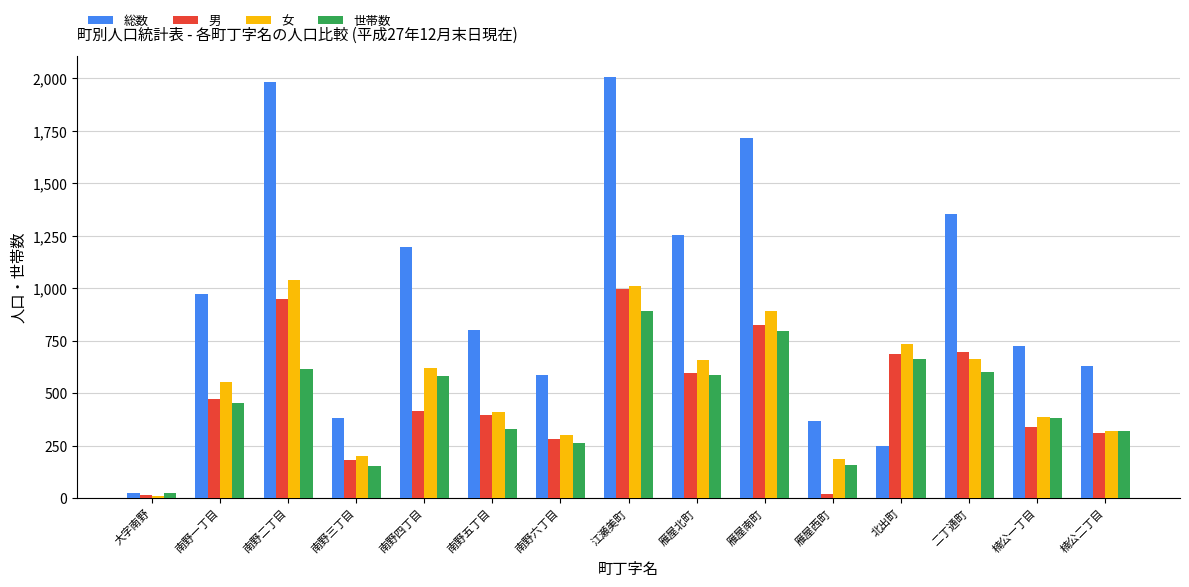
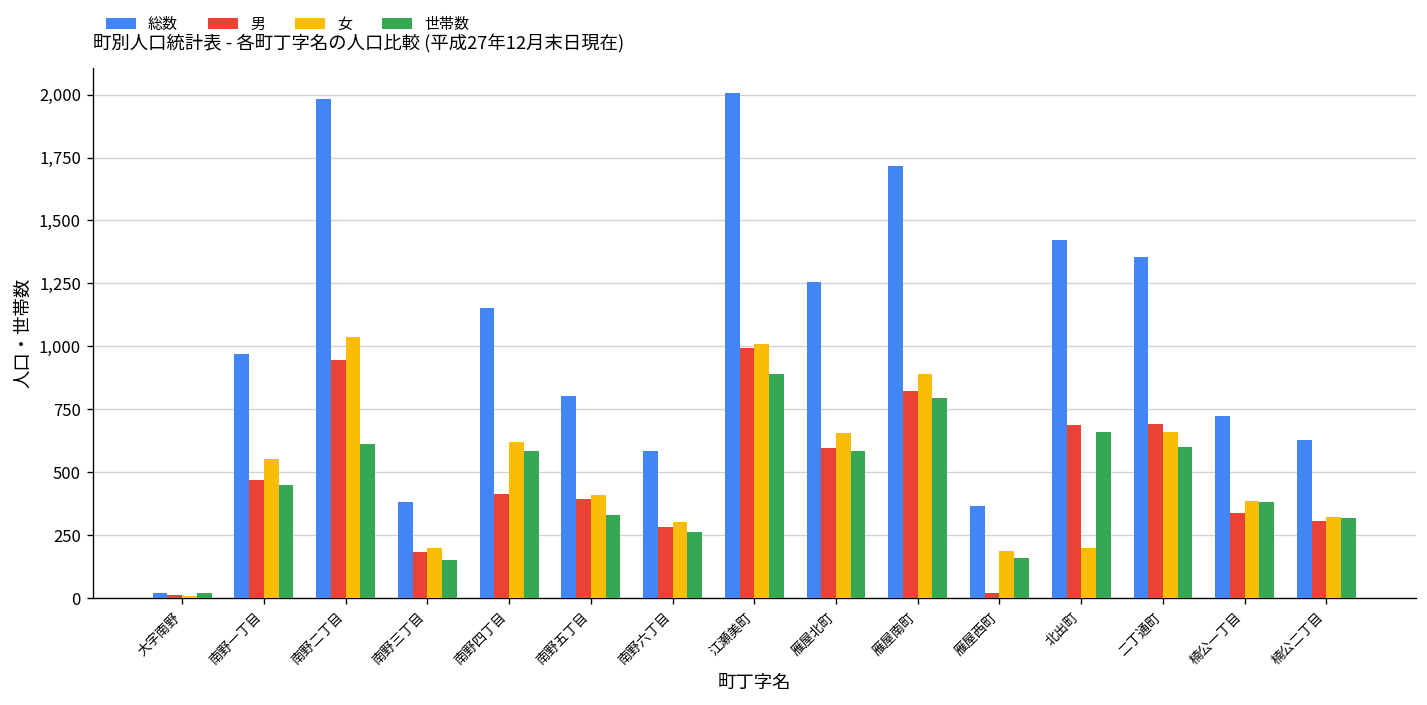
総数, 南野四丁目: 1,200 -> 1,150
総数, 北出町: 250 -> 1,420
女, 北出町: 730 -> 200
